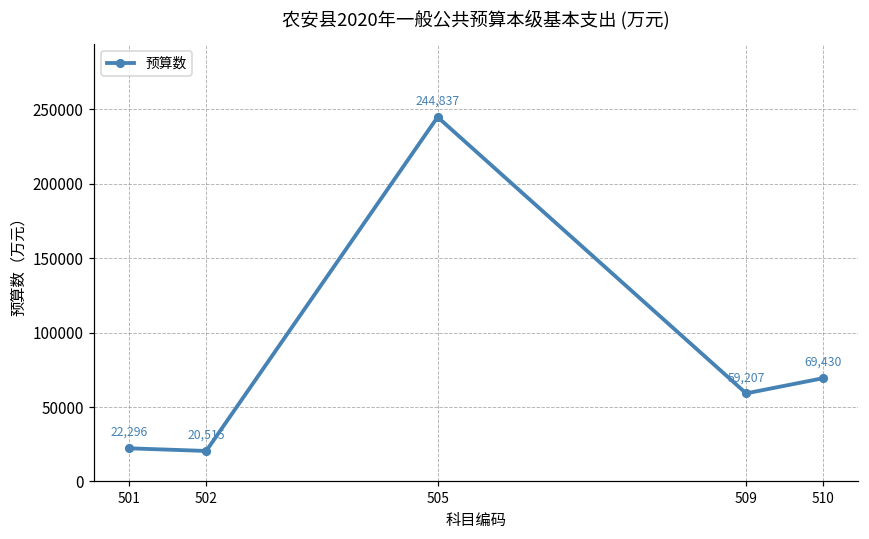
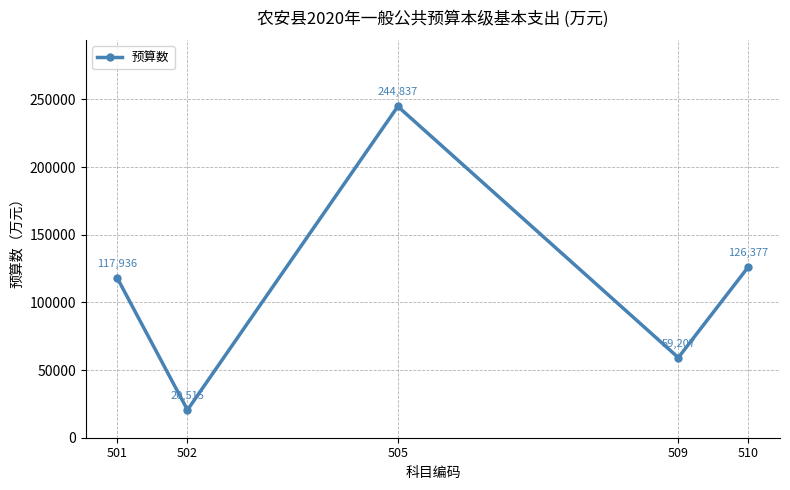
501: 22,296 -> 117,936
510: 69,430 -> 126,377
